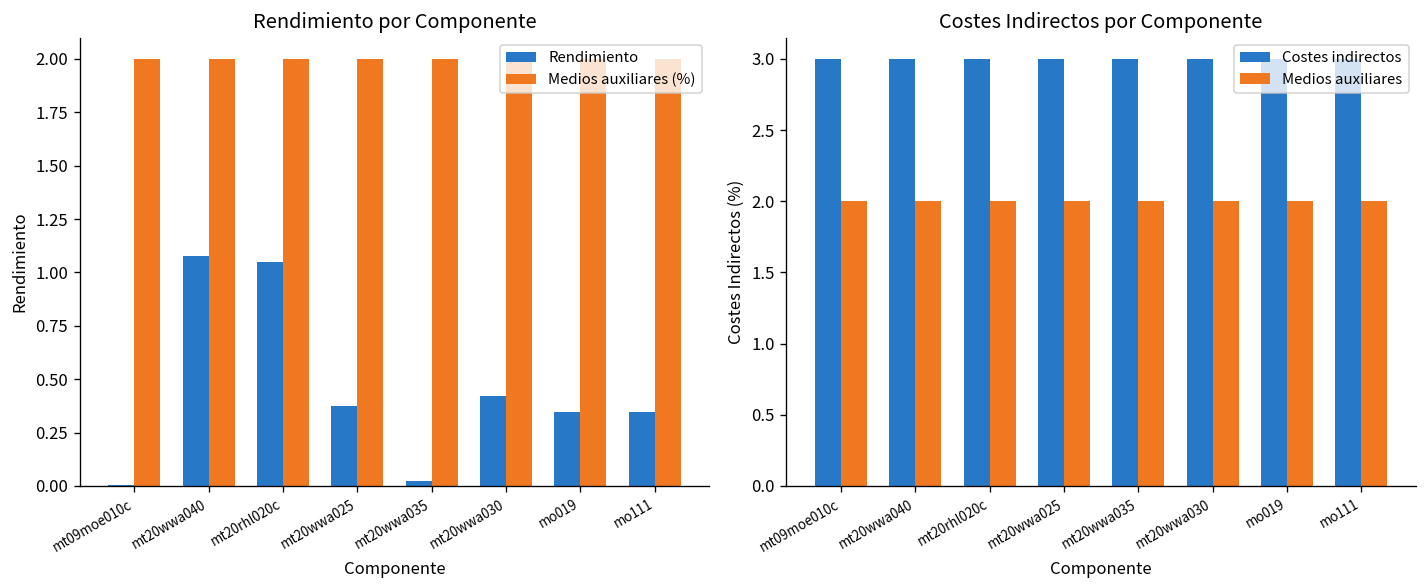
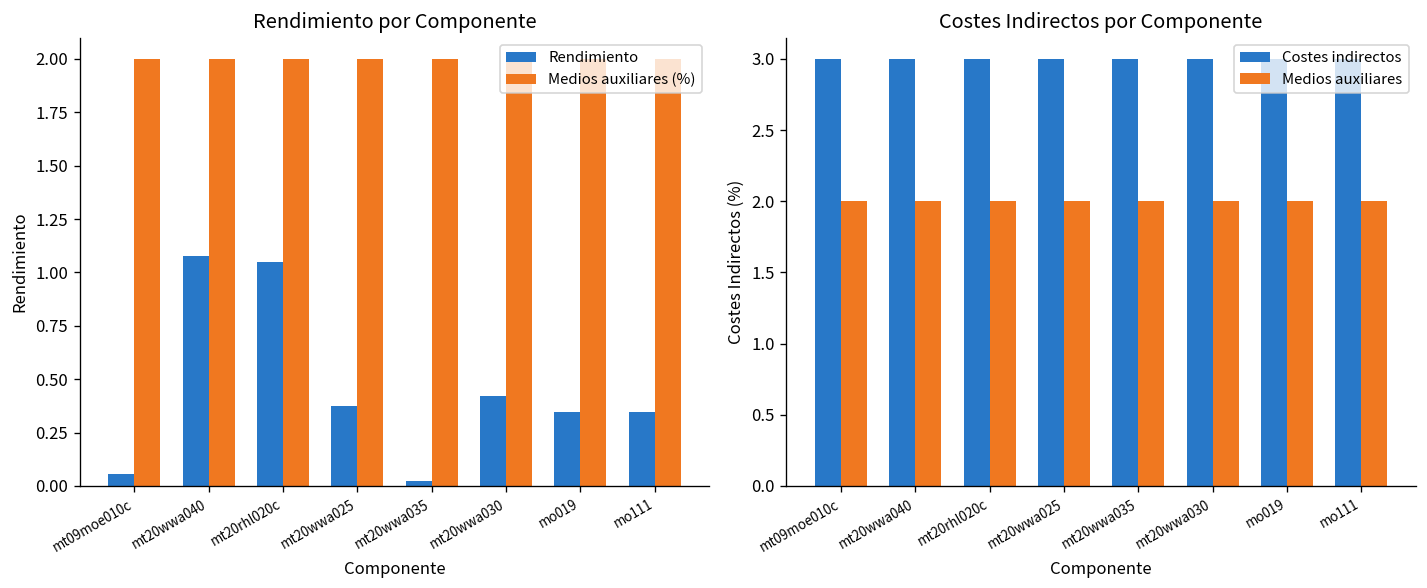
Rendimiento por Componente, Rendimiento, mt09moe010c: 0.00 -> 0.05
